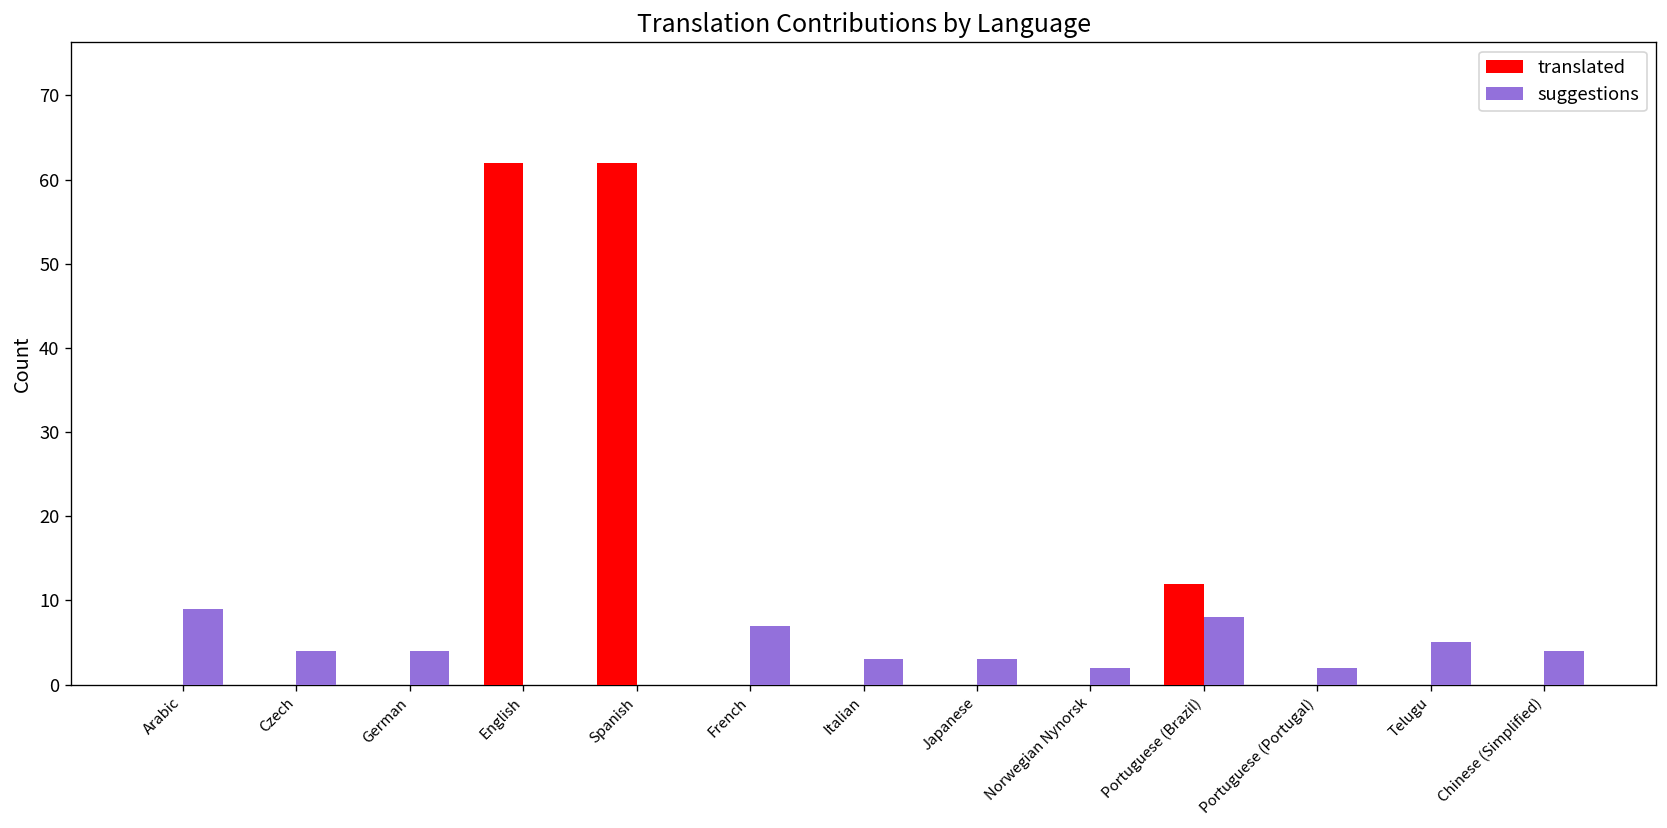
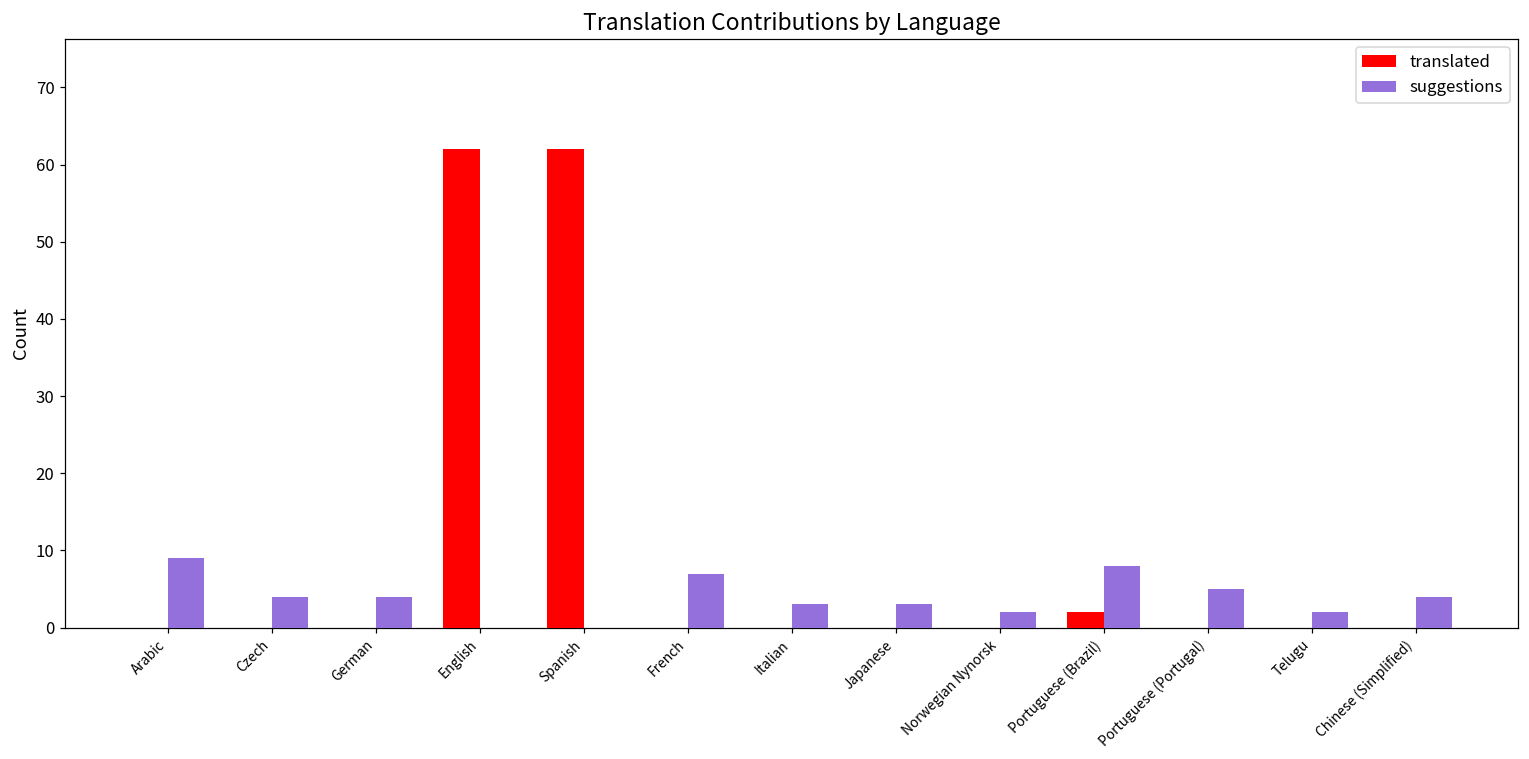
translated, Portuguese (Brazil): 12 -> 2
suggestions, Portuguese (Portugal): 2 -> 5
suggestions, Telugu: 5 -> 2
